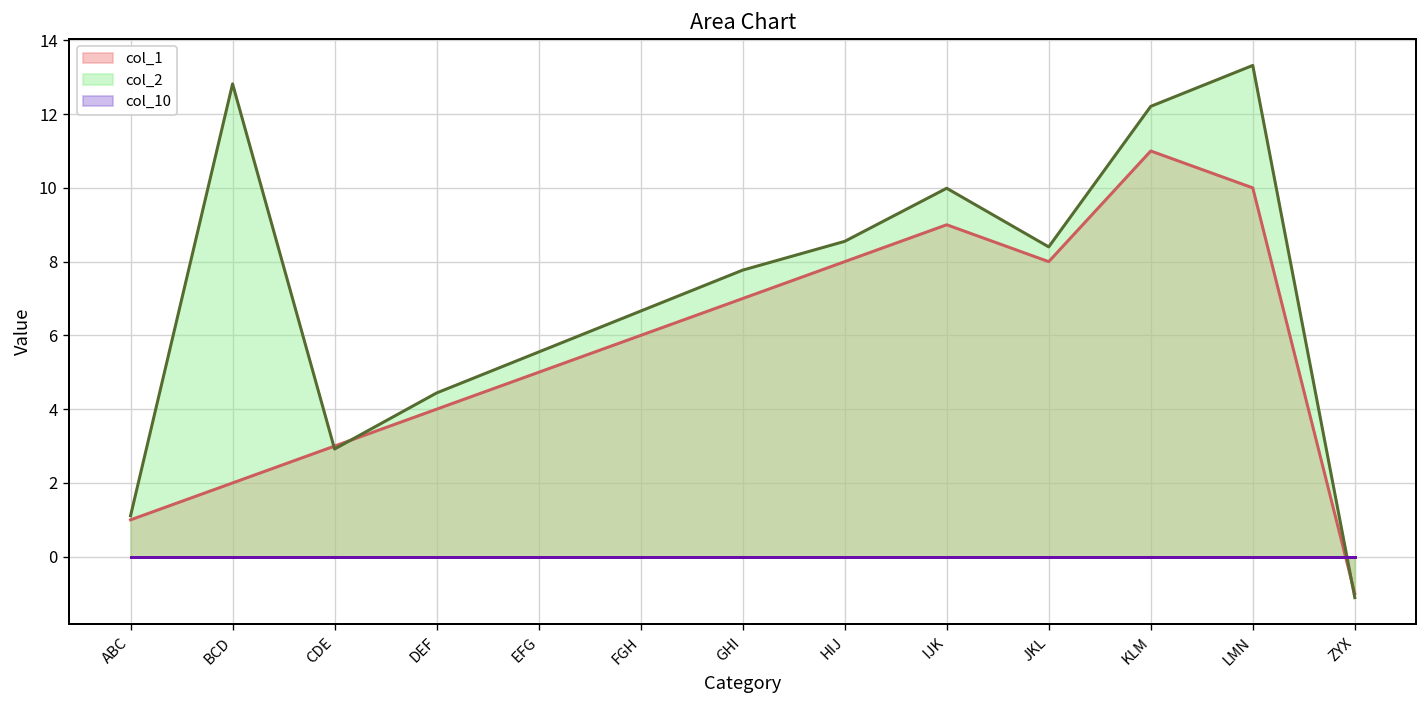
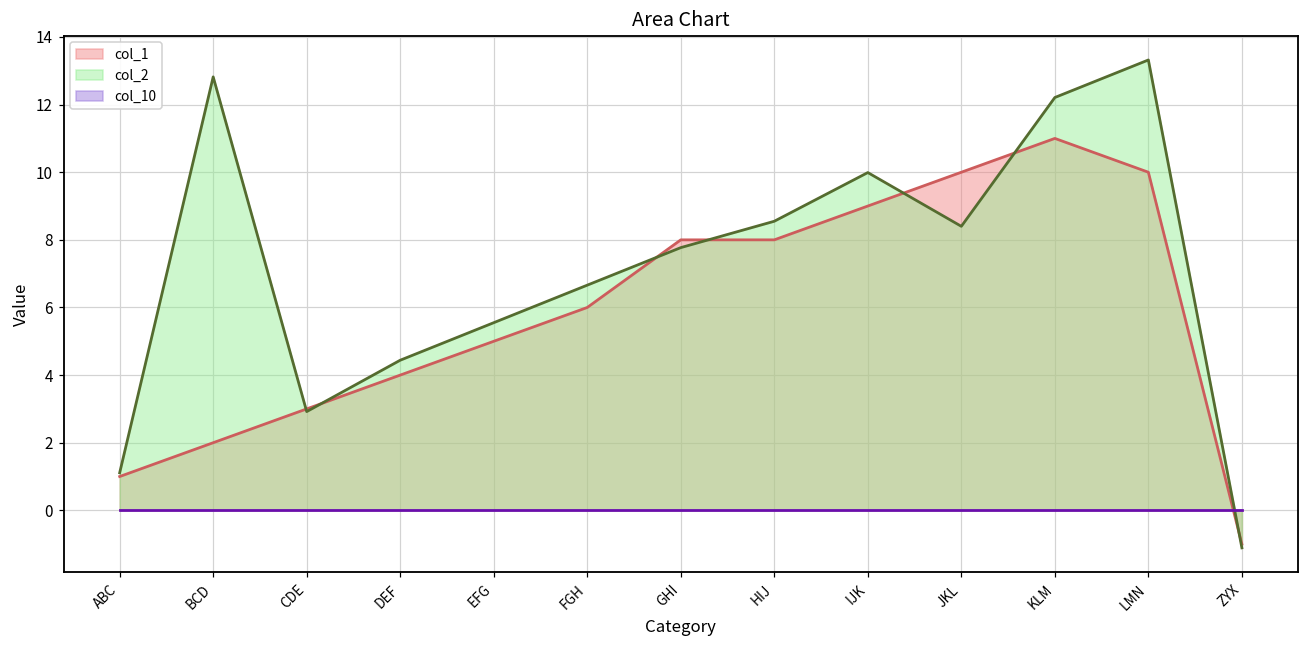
col_1, GHI: 7 -> 8
col_1, JKL: 8 -> 10
